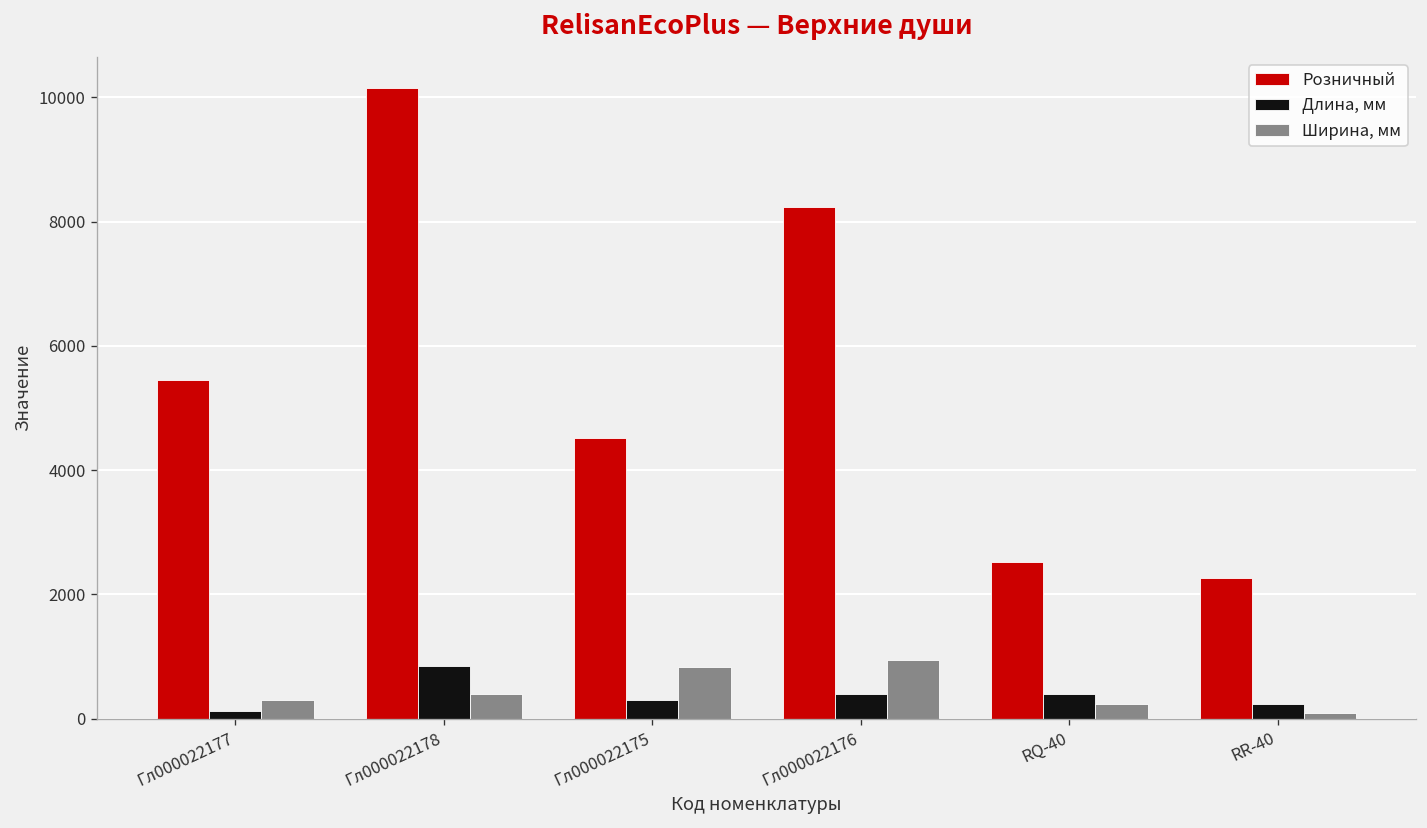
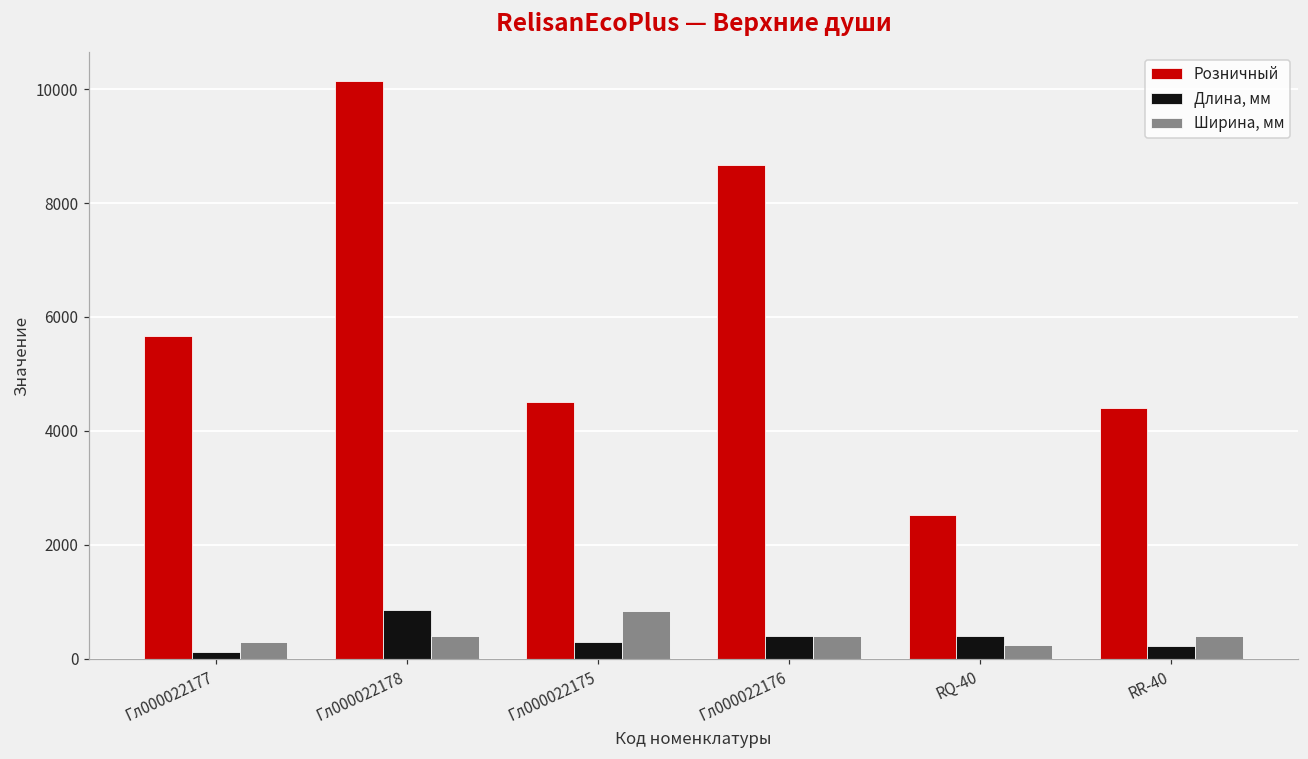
Розничный, Гл000022177: 5400 -> 5700
Розничный, Гл000022176: 8200 -> 8700
Ширина, мм, Гл000022176: 900 -> 400
Розничный, RR-40: 2300 -> 4400
Ширина, мм, RR-40: 100 -> 400
